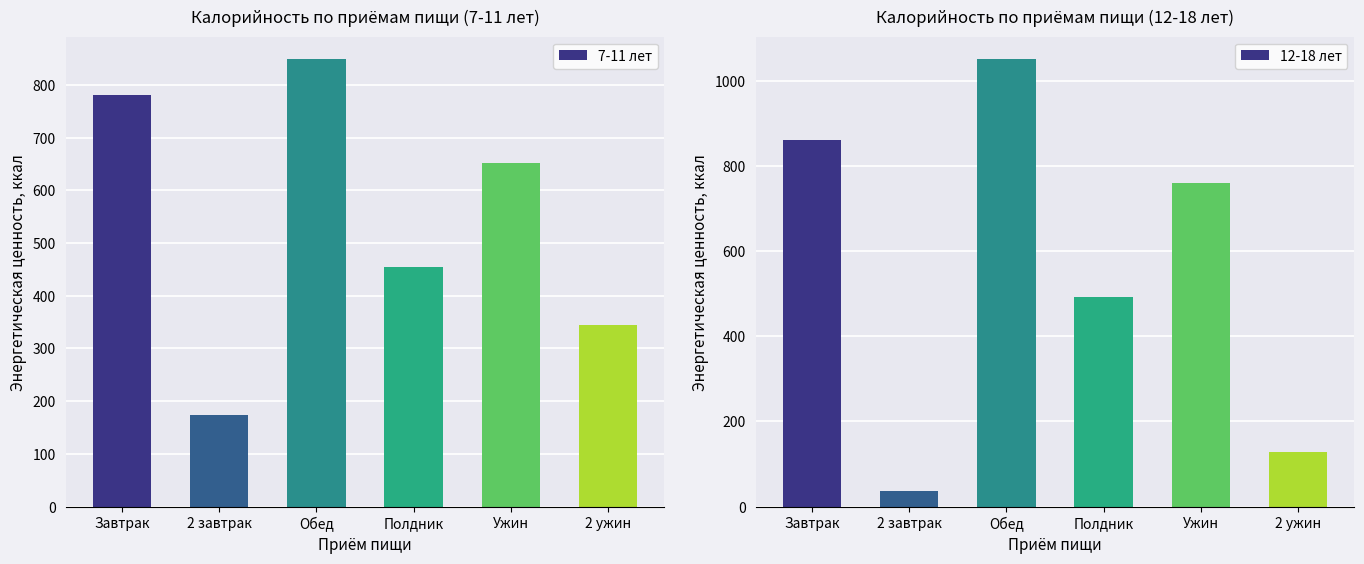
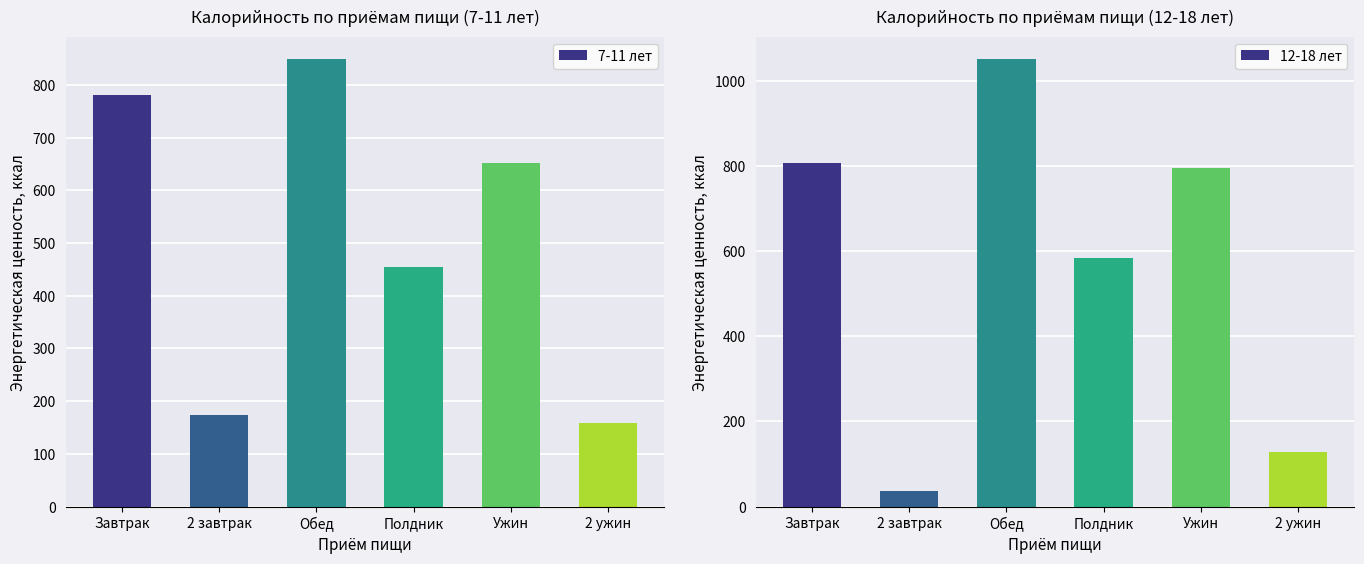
Калорийность по приёмам пищи (7-11 лет), 2 ужин: 350 -> 160
Калорийность по приёмам пищи (12-18 лет), Завтрак: 860 -> 810
Калорийность по приёмам пищи (12-18 лет), Полдник: 490 -> 580
Калорийность по приёмам пищи (12-18 лет), Ужин: 760 -> 790
